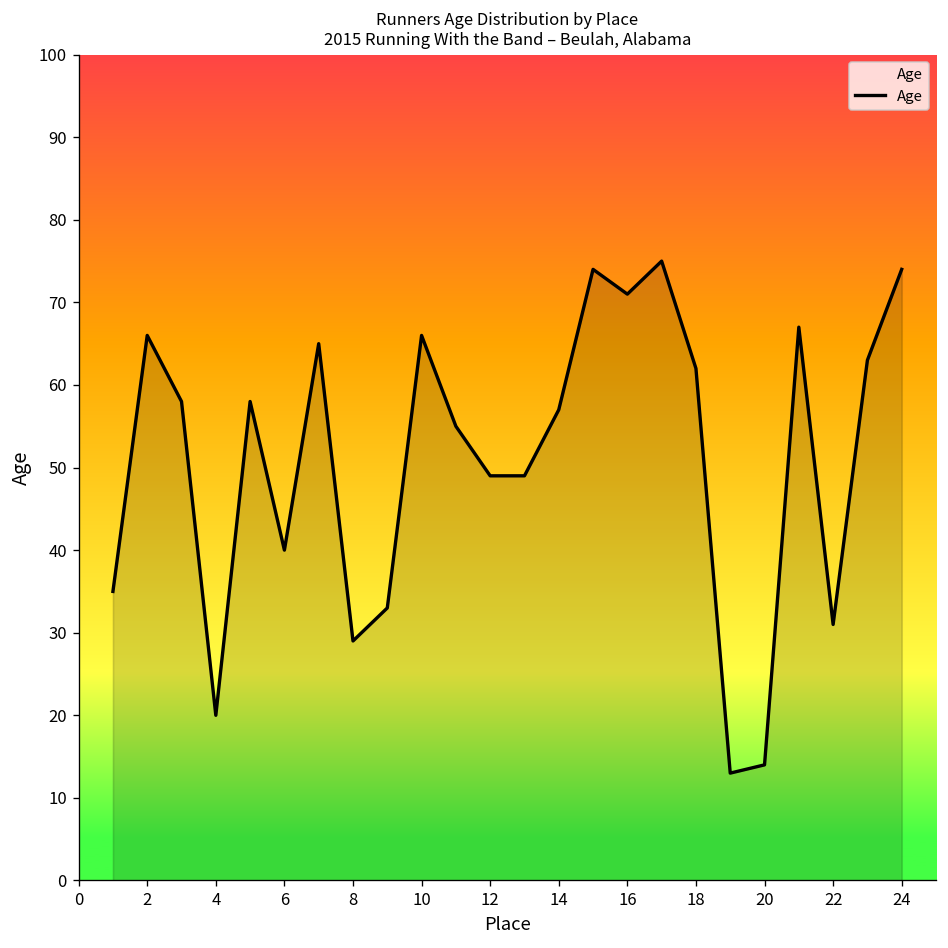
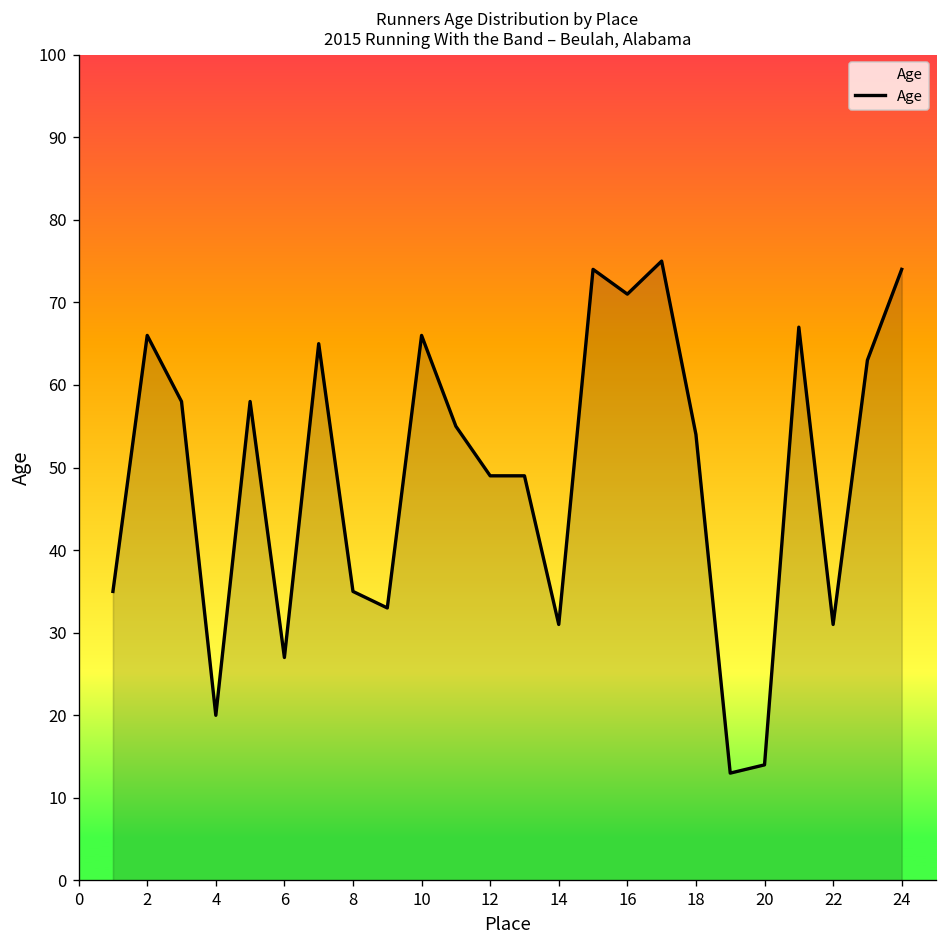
6: 40 -> 27
8: 29 -> 35
14: 57 -> 31
18: 62 -> 54
